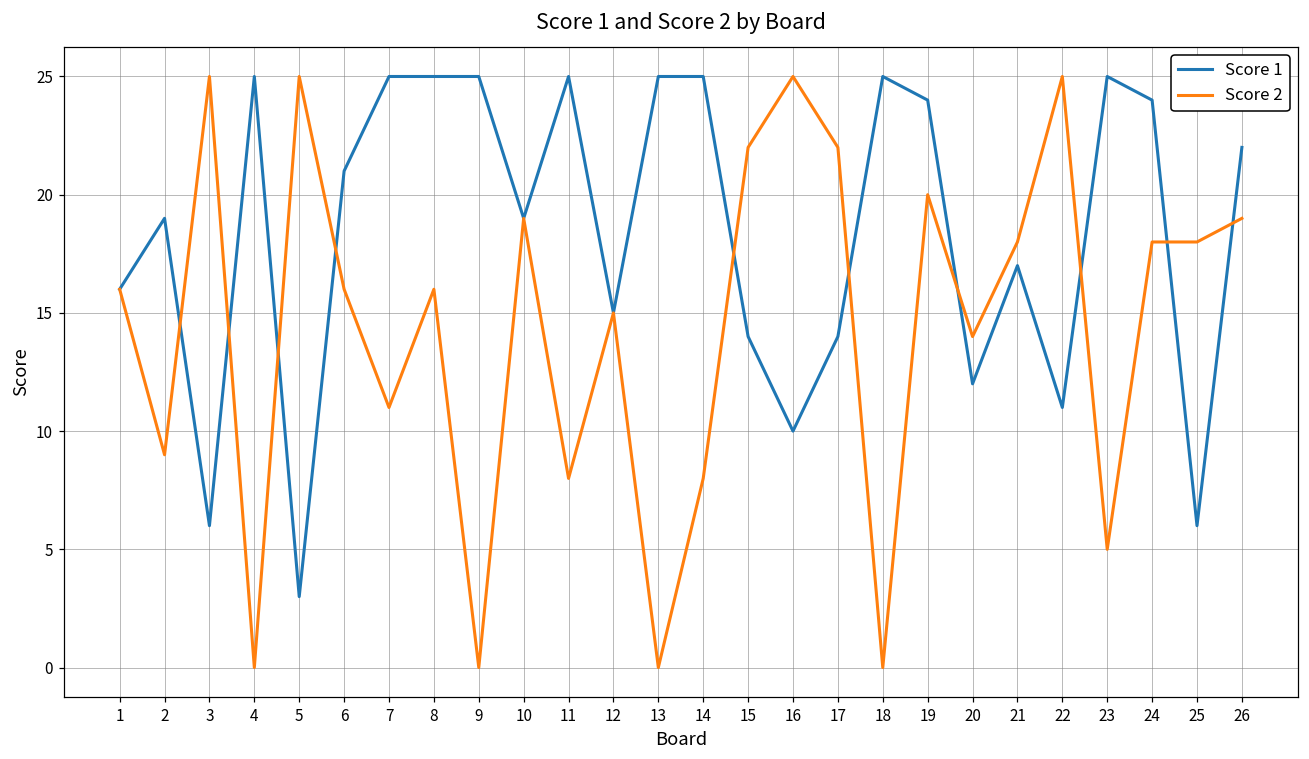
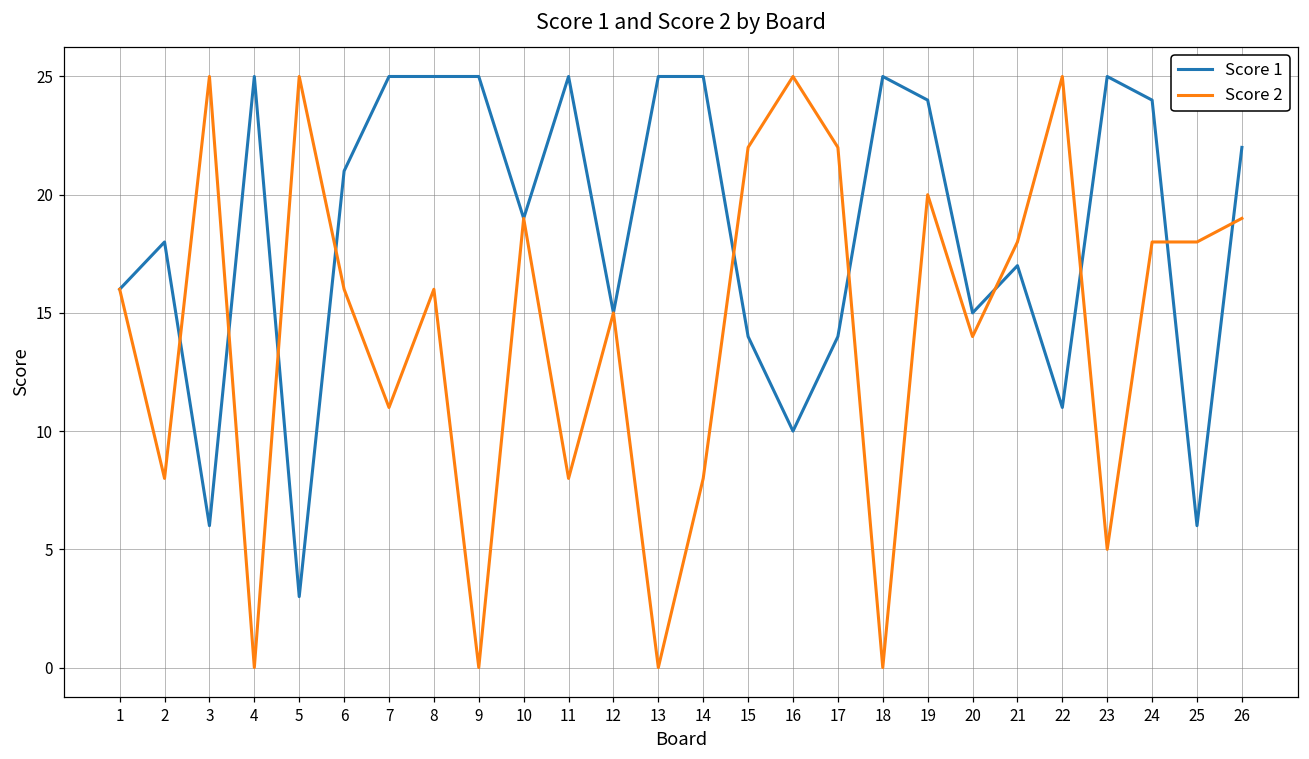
Score 1, 2: 19 -> 18
Score 2, 2: 9 -> 8
Score 1, 20: 12 -> 15
